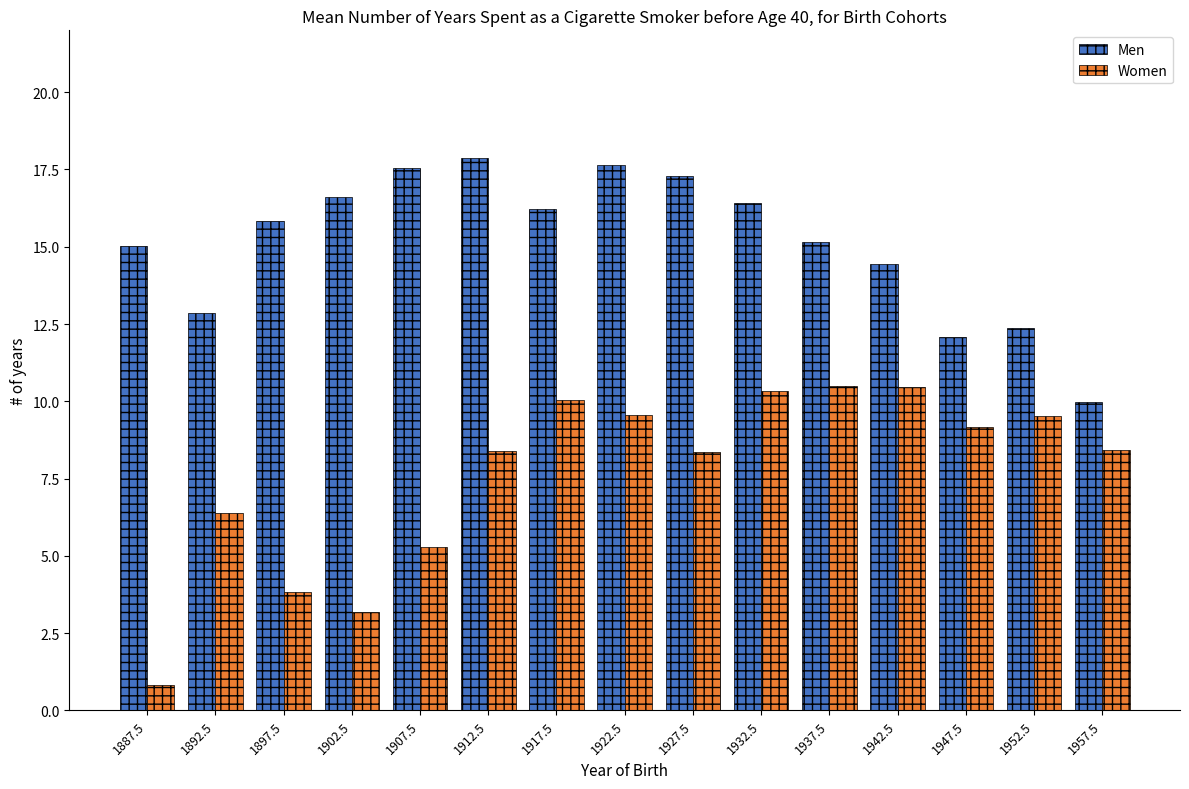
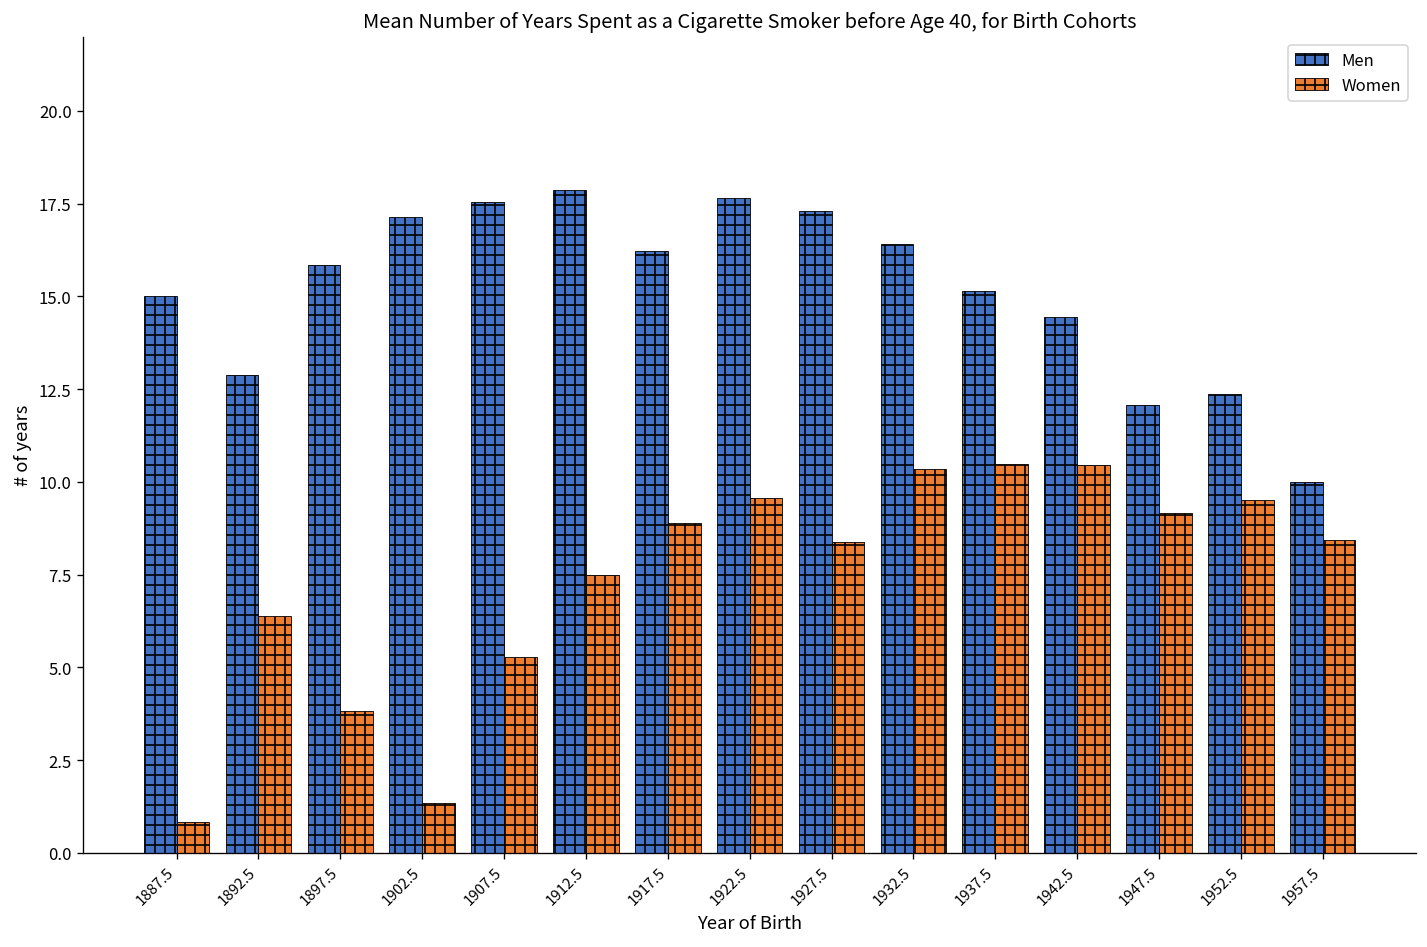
Men, 1902.5: 16.6 -> 17.1
Women, 1902.5: 3.2 -> 1.3
Women, 1912.5: 8.4 -> 7.5
Women, 1917.5: 10.0 -> 8.9
